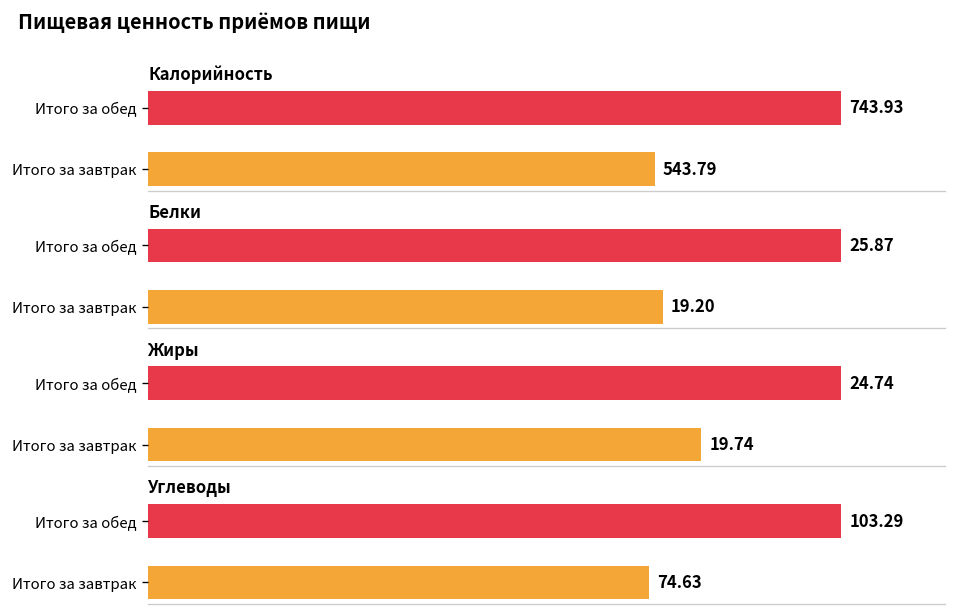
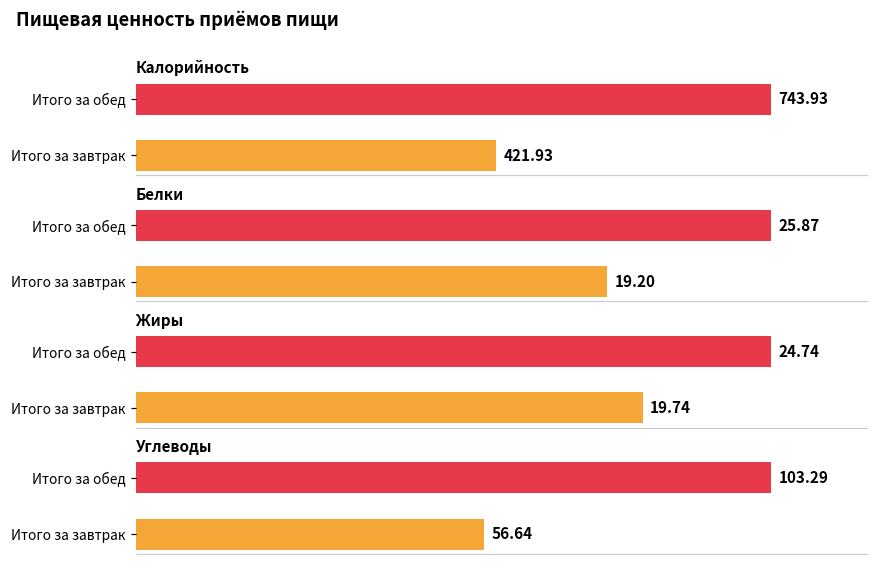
Калорийность, Итого за завтрак: 543.79 -> 421.93
Углеводы, Итого за завтрак: 74.63 -> 56.64
